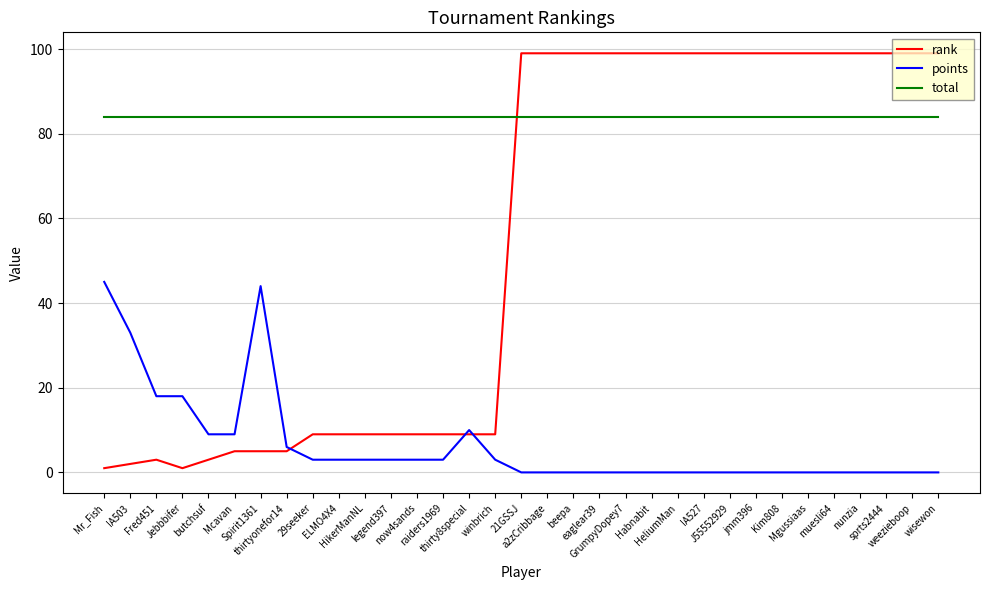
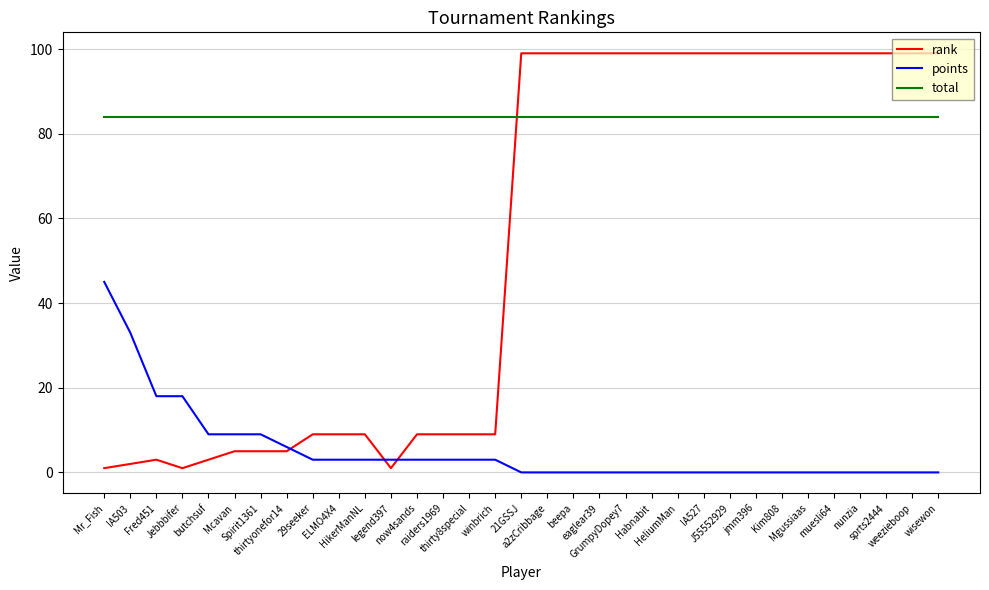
points, Spirit1361: 44 -> 9
rank, legend397: 9 -> 1
points, thirty8special: 10 -> 3
